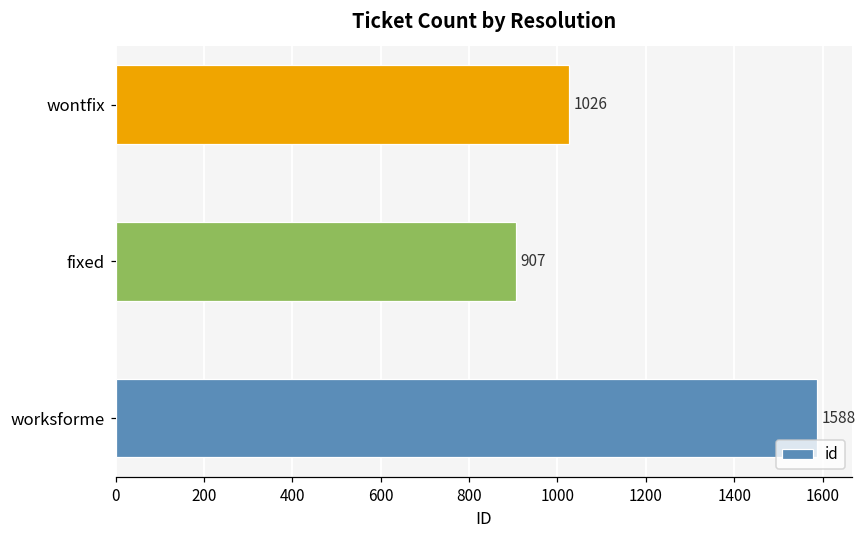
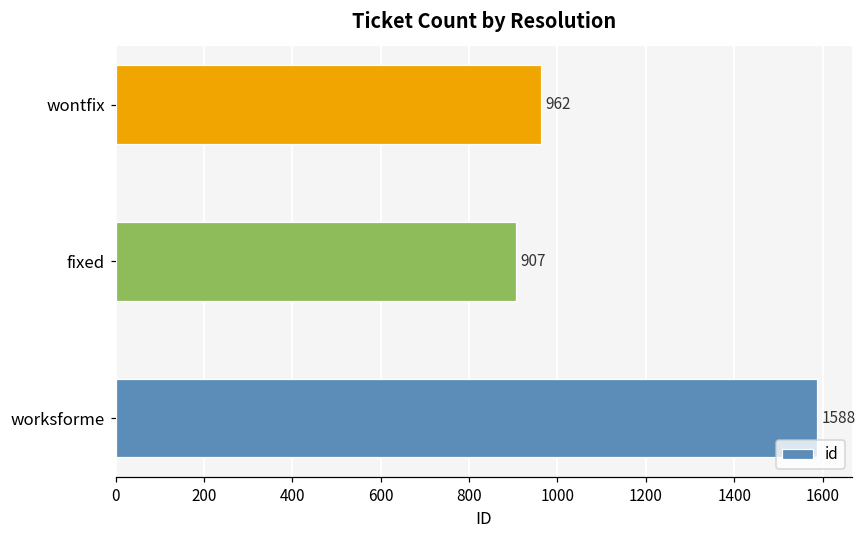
wontfix: 1026 -> 962
